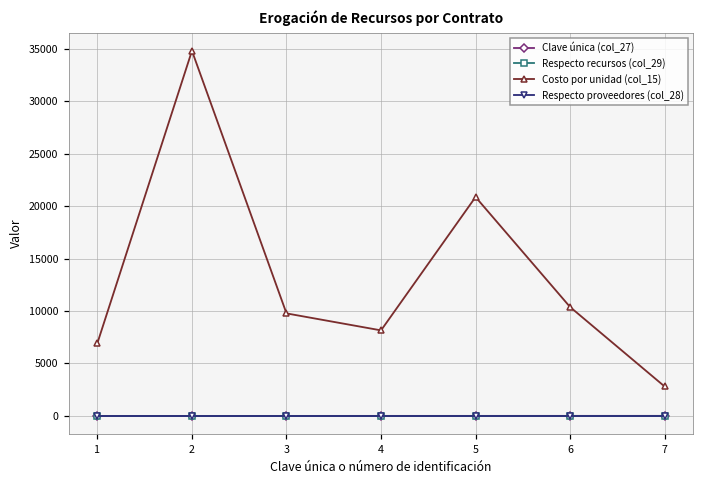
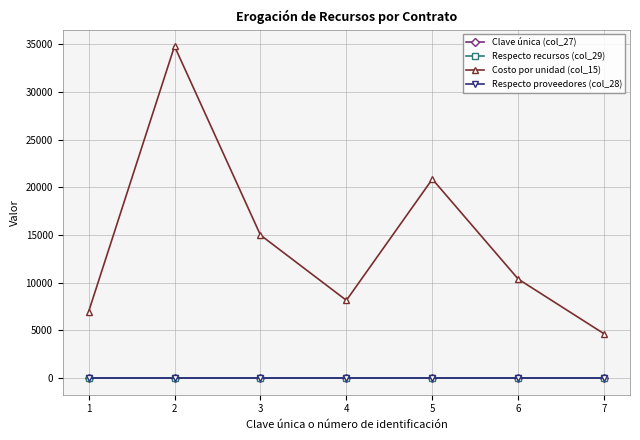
Costo por unidad (col_15), 3: 10000 -> 15000
Costo por unidad (col_15), 7: 3000 -> 5000
